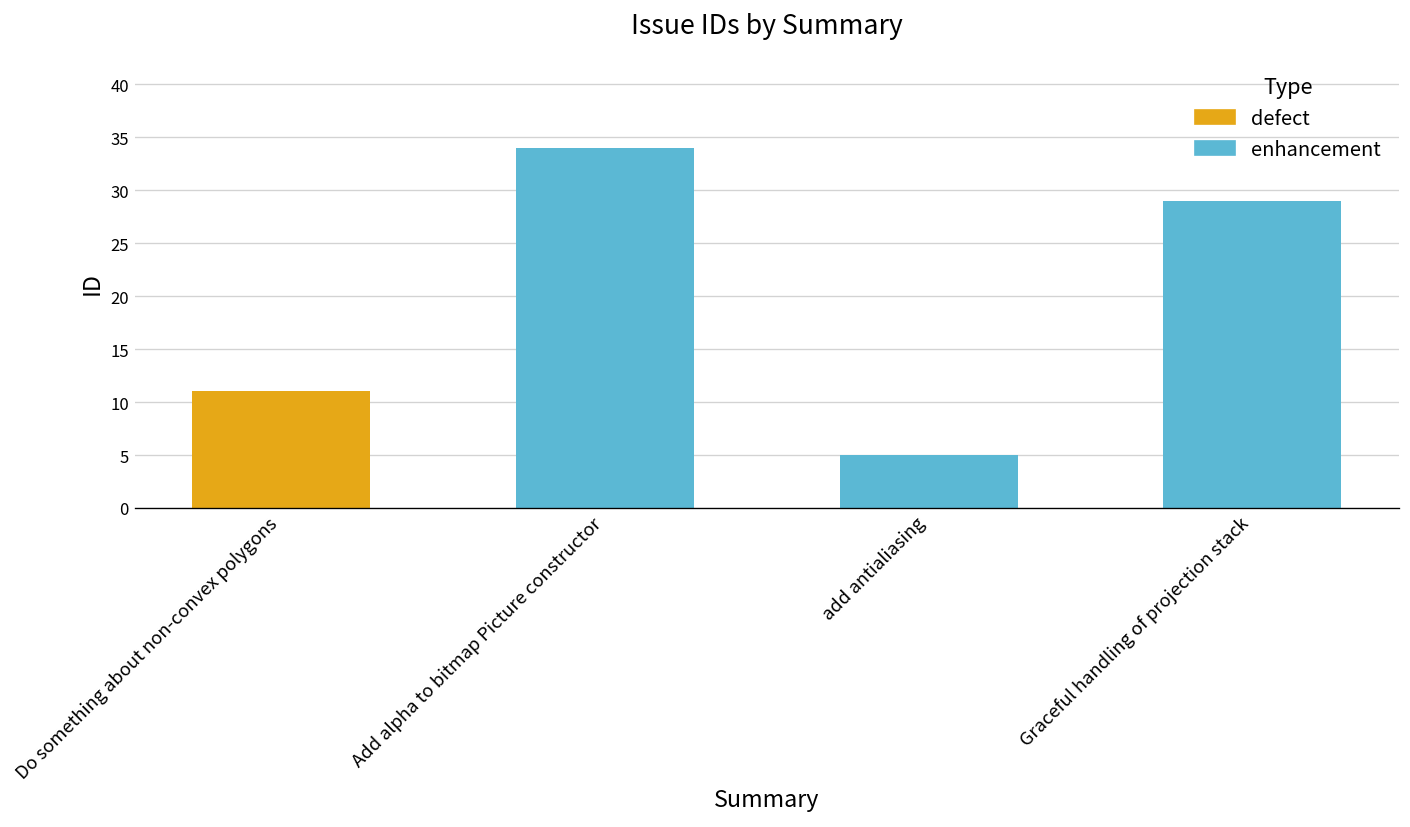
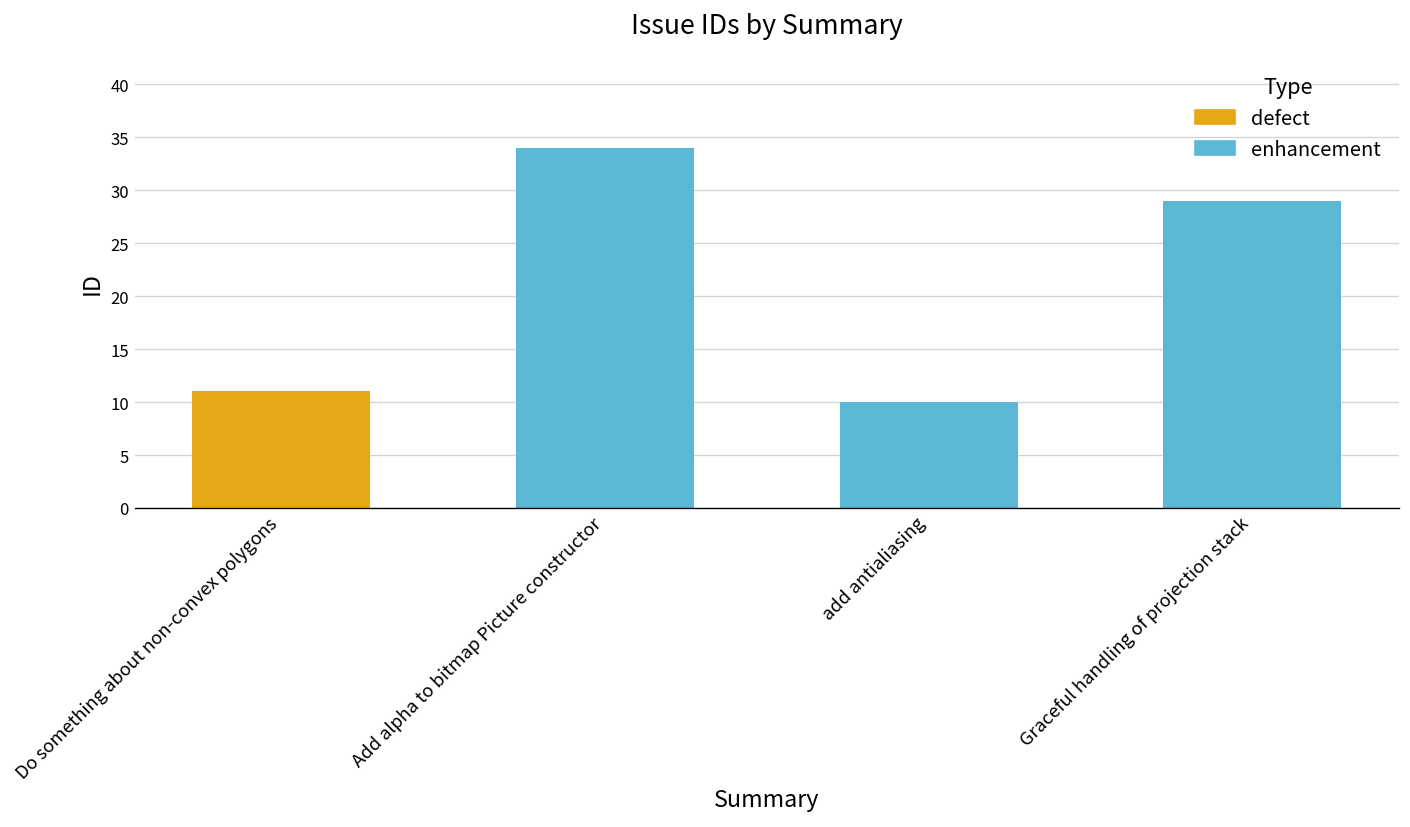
add antialiasing: 5 -> 10
